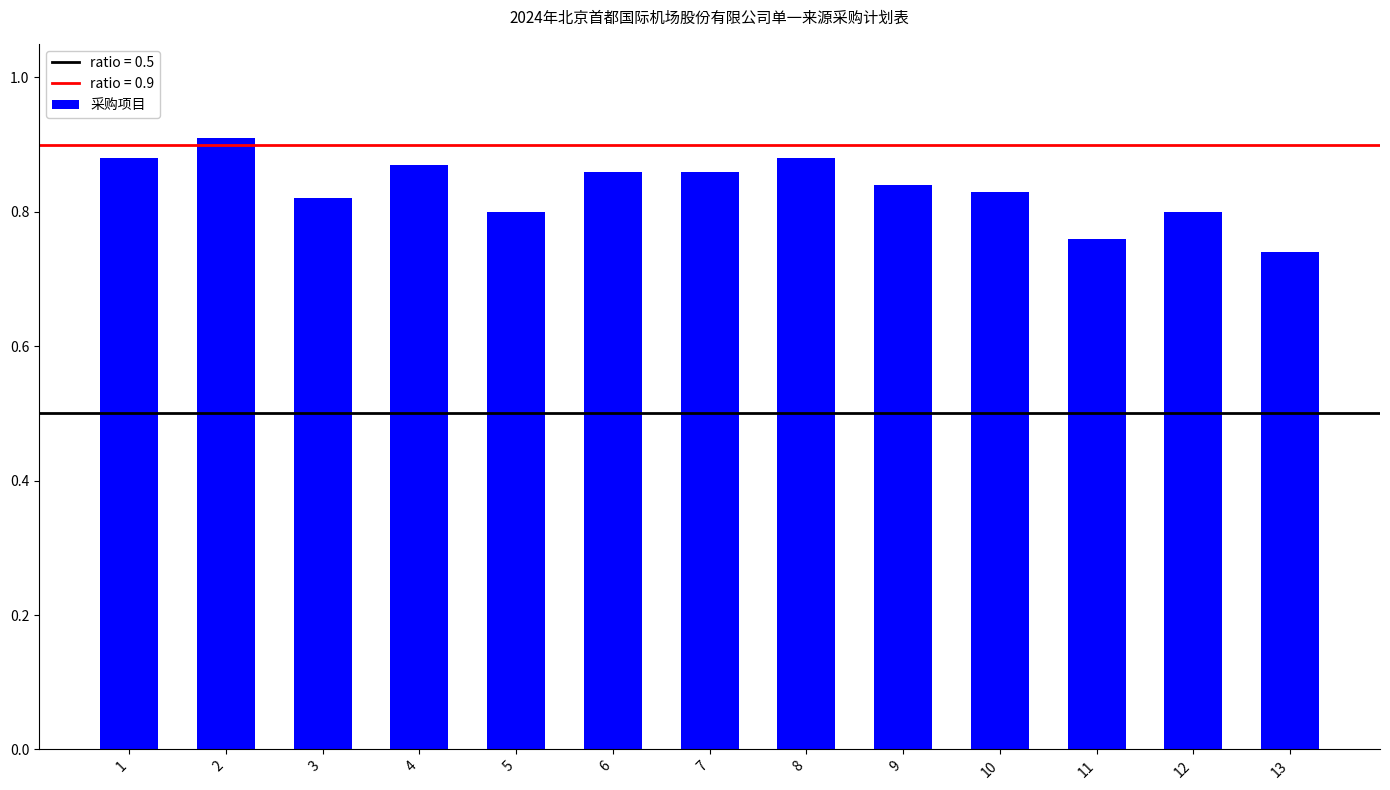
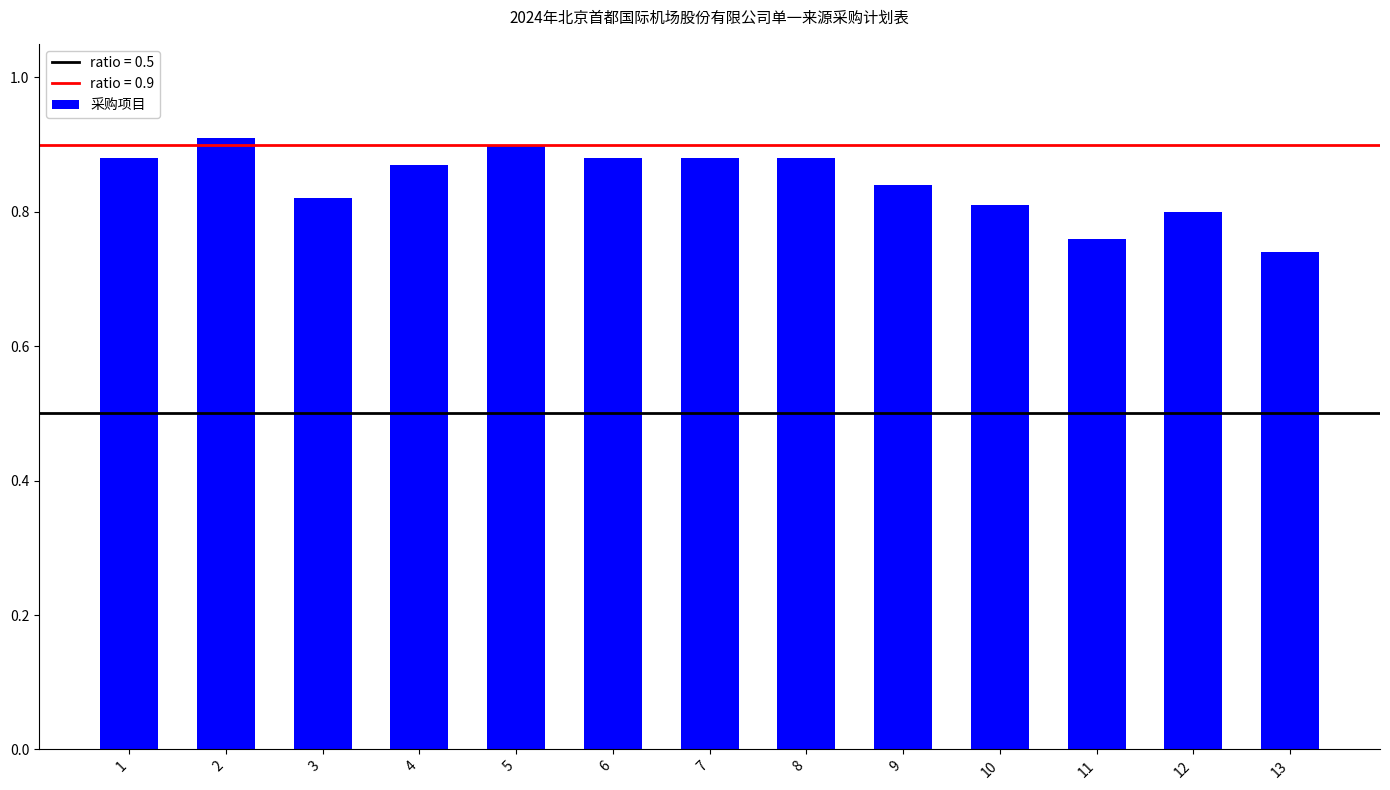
5: 0.8 -> 0.9
6: 0.86 -> 0.88
7: 0.86 -> 0.88
10: 0.83 -> 0.81
